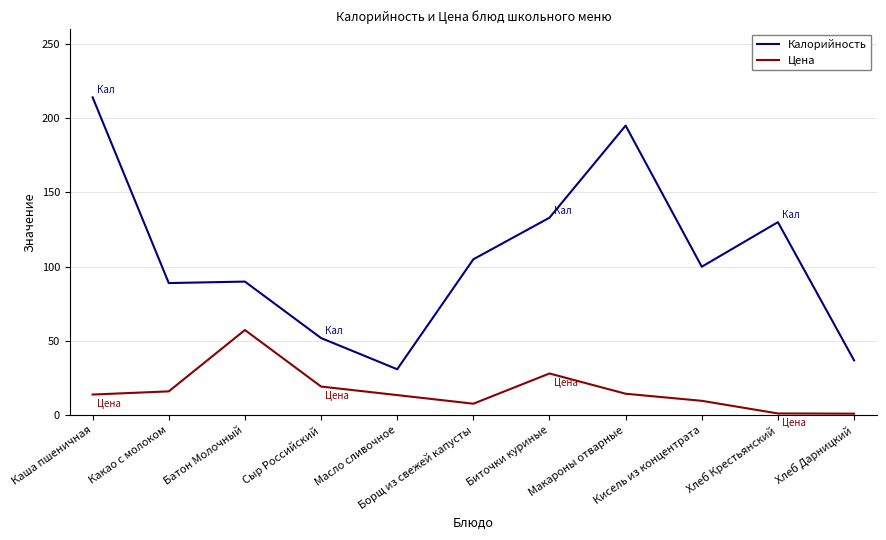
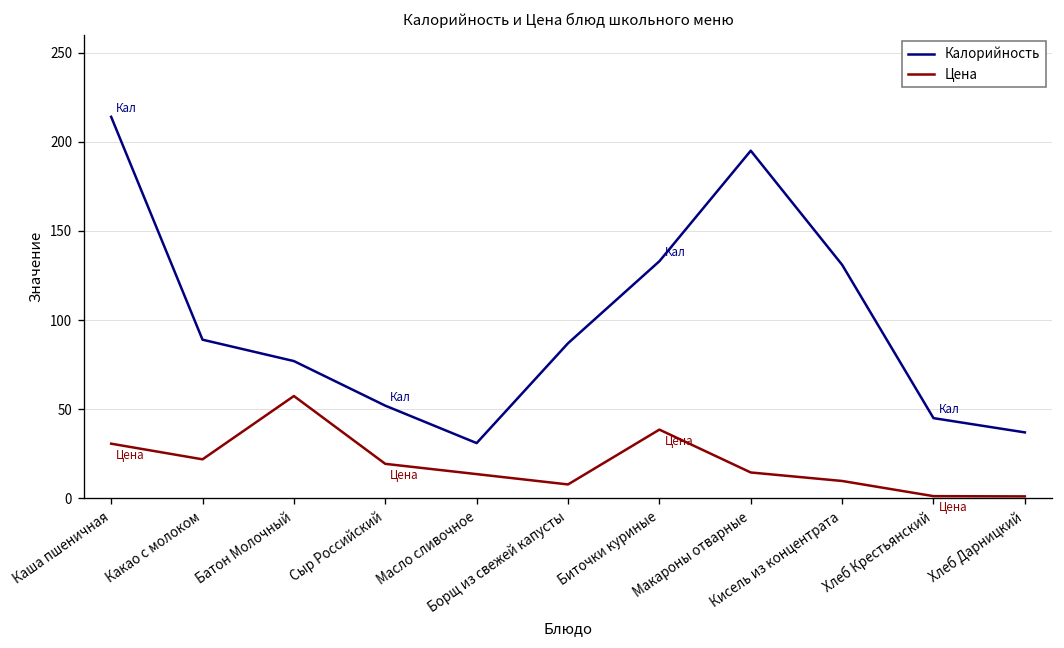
Цена, Каша пшеничная: 14 -> 31
Цена, Какао с молоком: 16 -> 22
Калорийность, Батон Молочный: 90 -> 77
Калорийность, Борщ из свежей капусты: 105 -> 87
Цена, Биточки куриные: 28 -> 39
Калорийность, Кисель из концентрата: 100 -> 131
Калорийность, Хлеб Крестьянский: 130 -> 45
